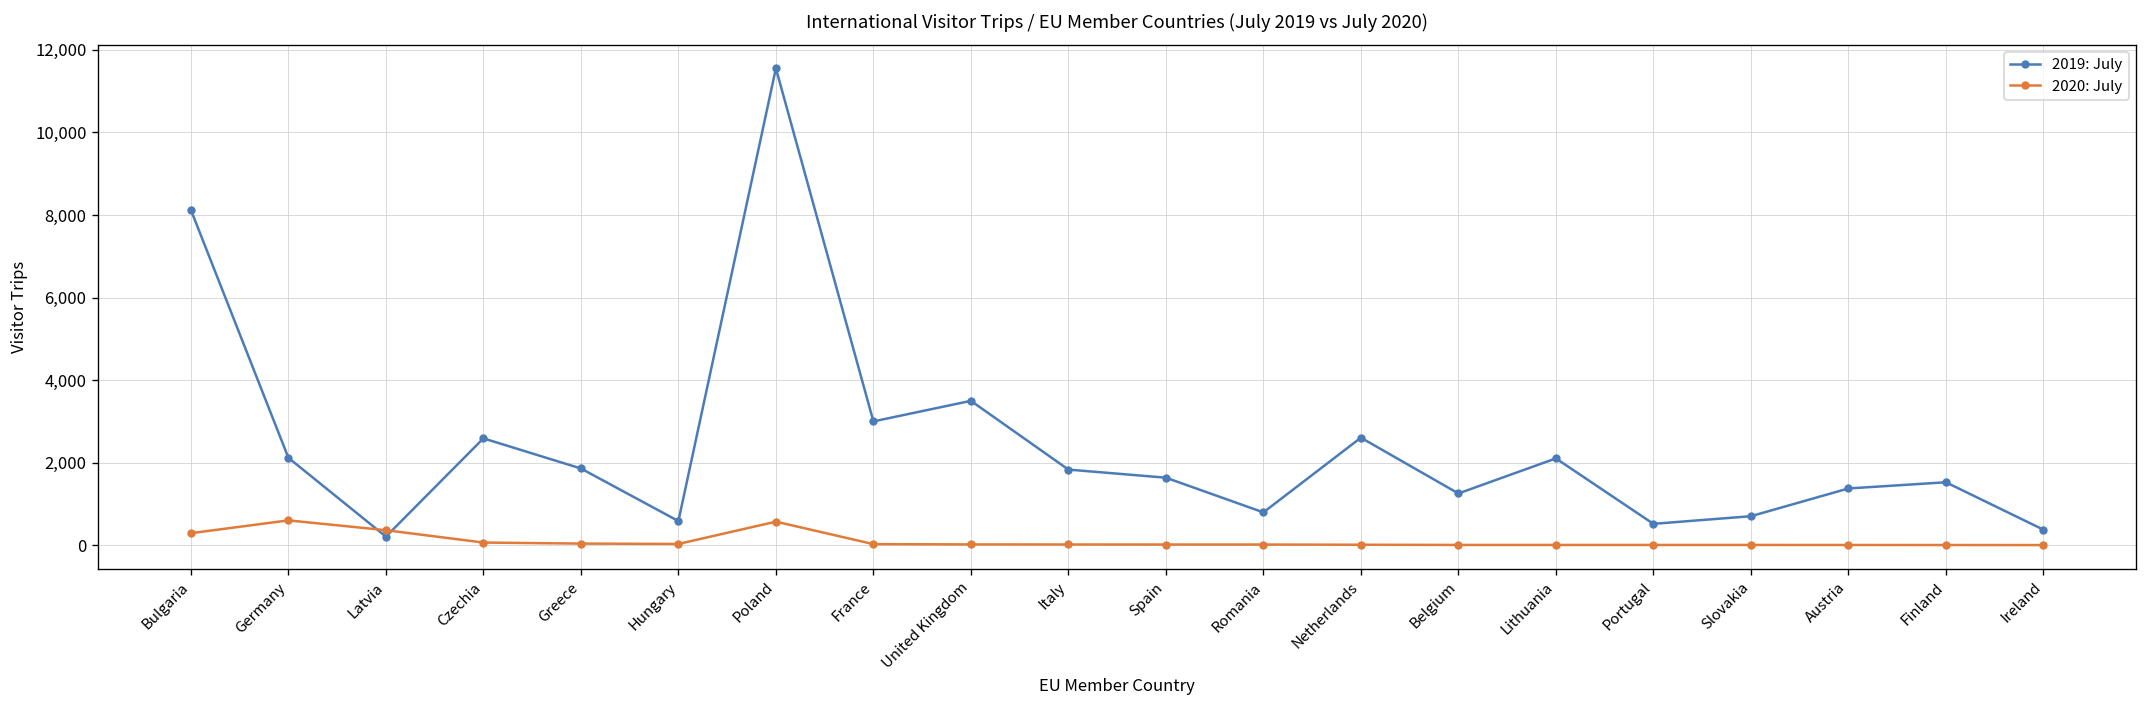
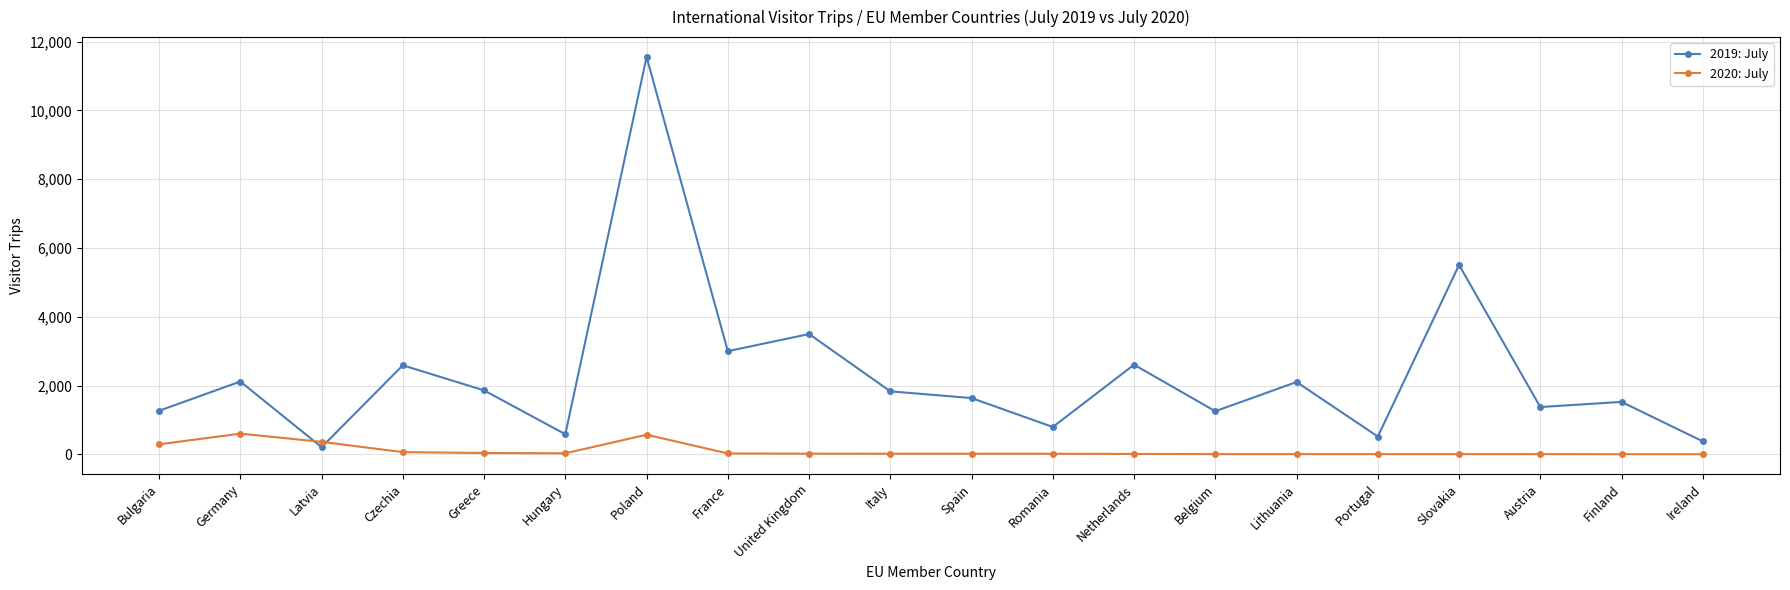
2019: July, Bulgaria: 8,100 -> 1,300
2019: July, Slovakia: 700 -> 5,500
